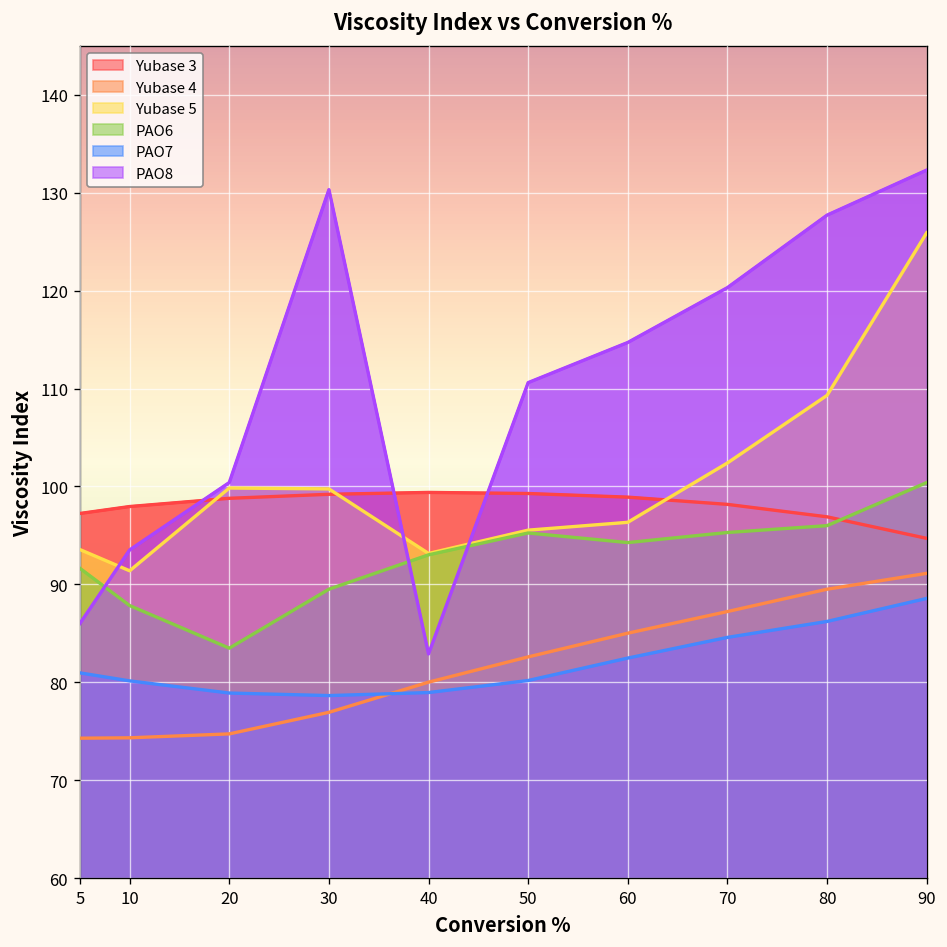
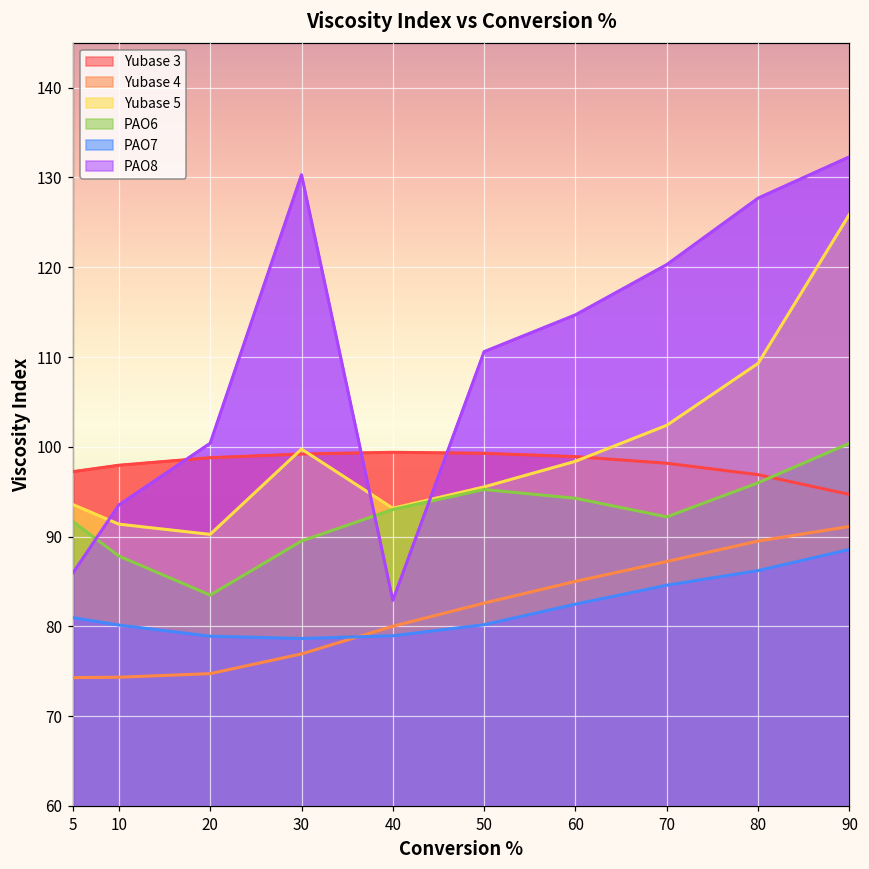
Yubase 5, 20: 100 -> 90
Yubase 5, 60: 96 -> 98
PAO6, 70: 95 -> 92
